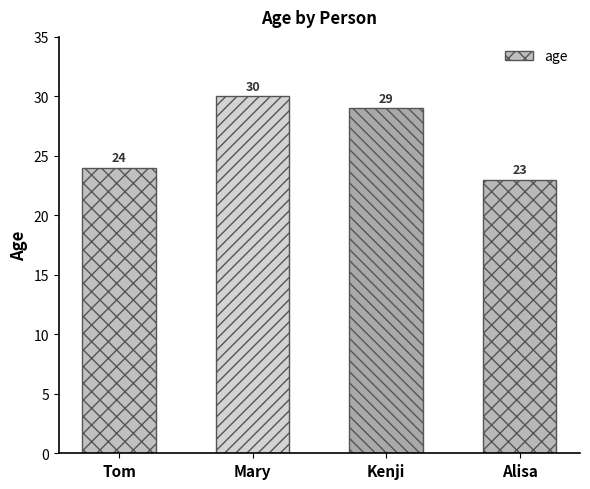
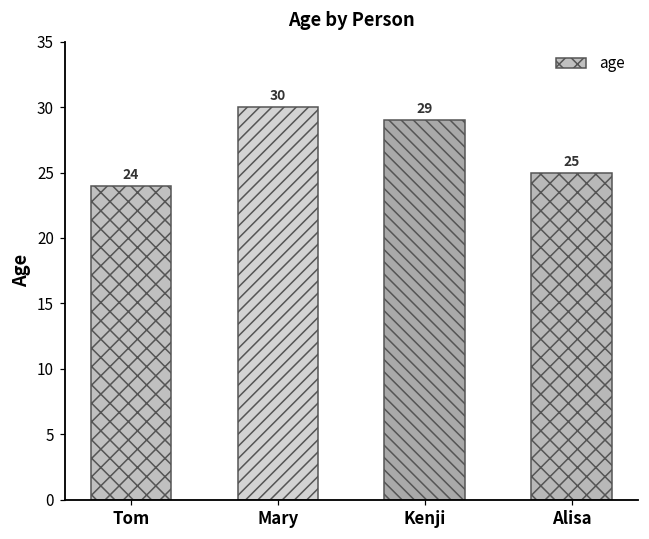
Alisa: 23 -> 25
